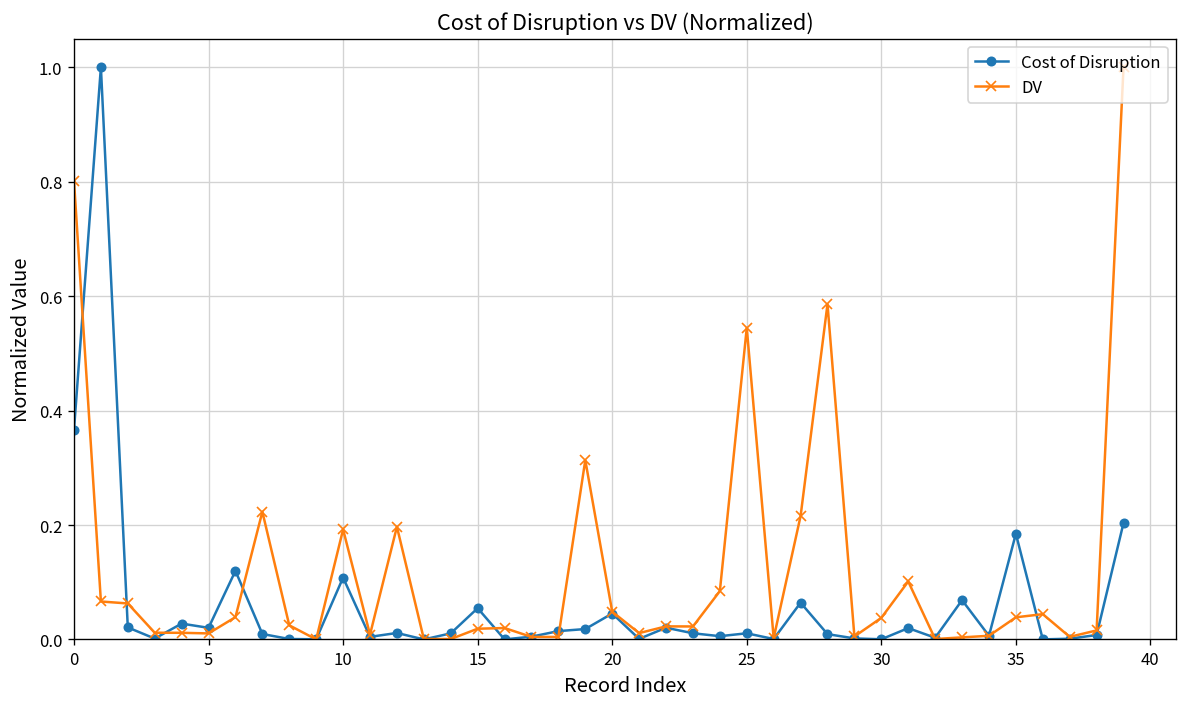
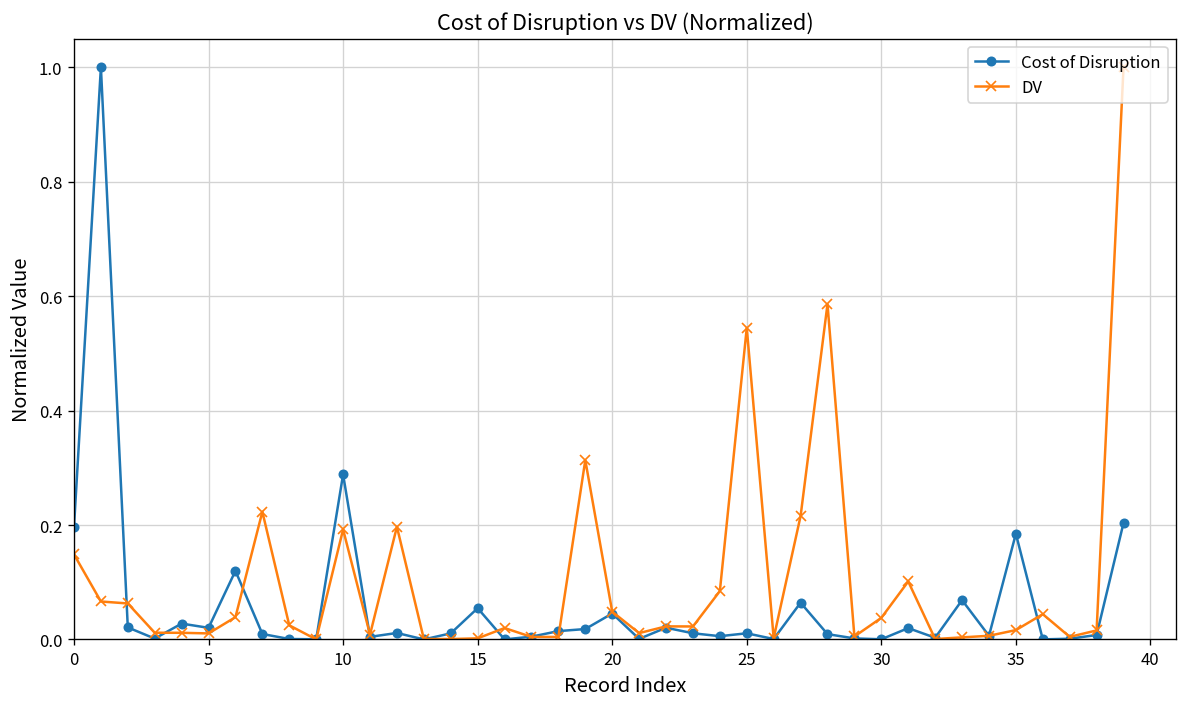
Cost of Disruption, 0: 0.37 -> 0.20
DV, 0: 0.80 -> 0.15
Cost of Disruption, 10: 0.11 -> 0.29
DV, 15: 0.02 -> 0.00
DV, 35: 0.04 -> 0.02
